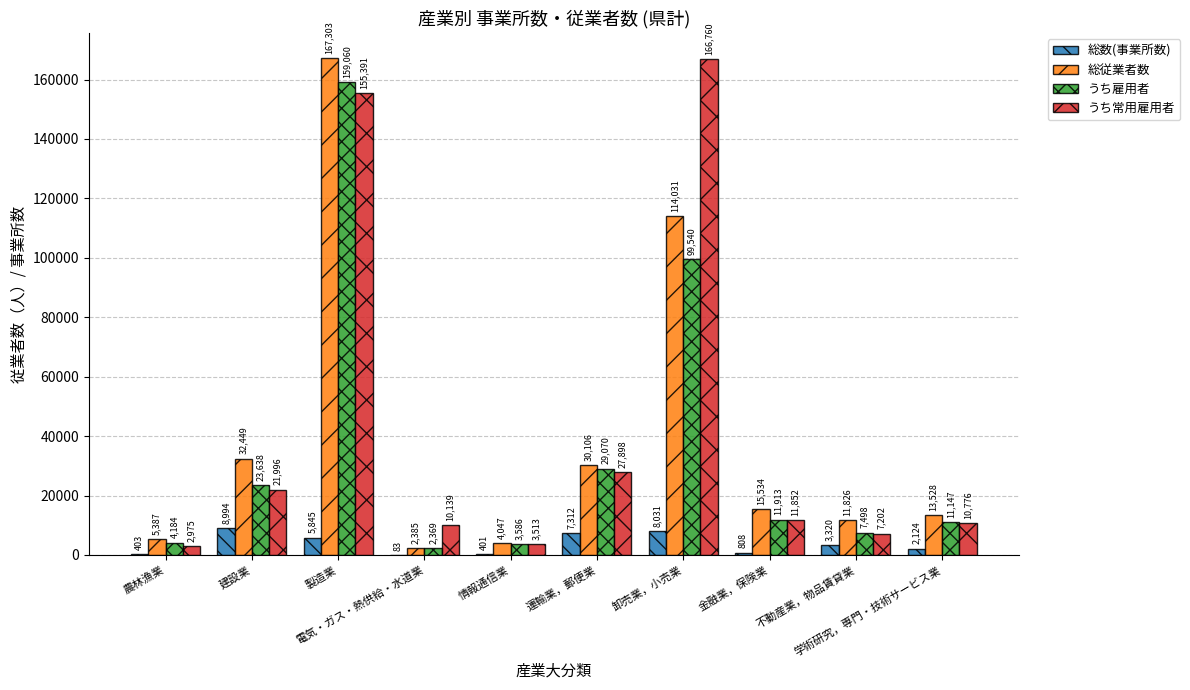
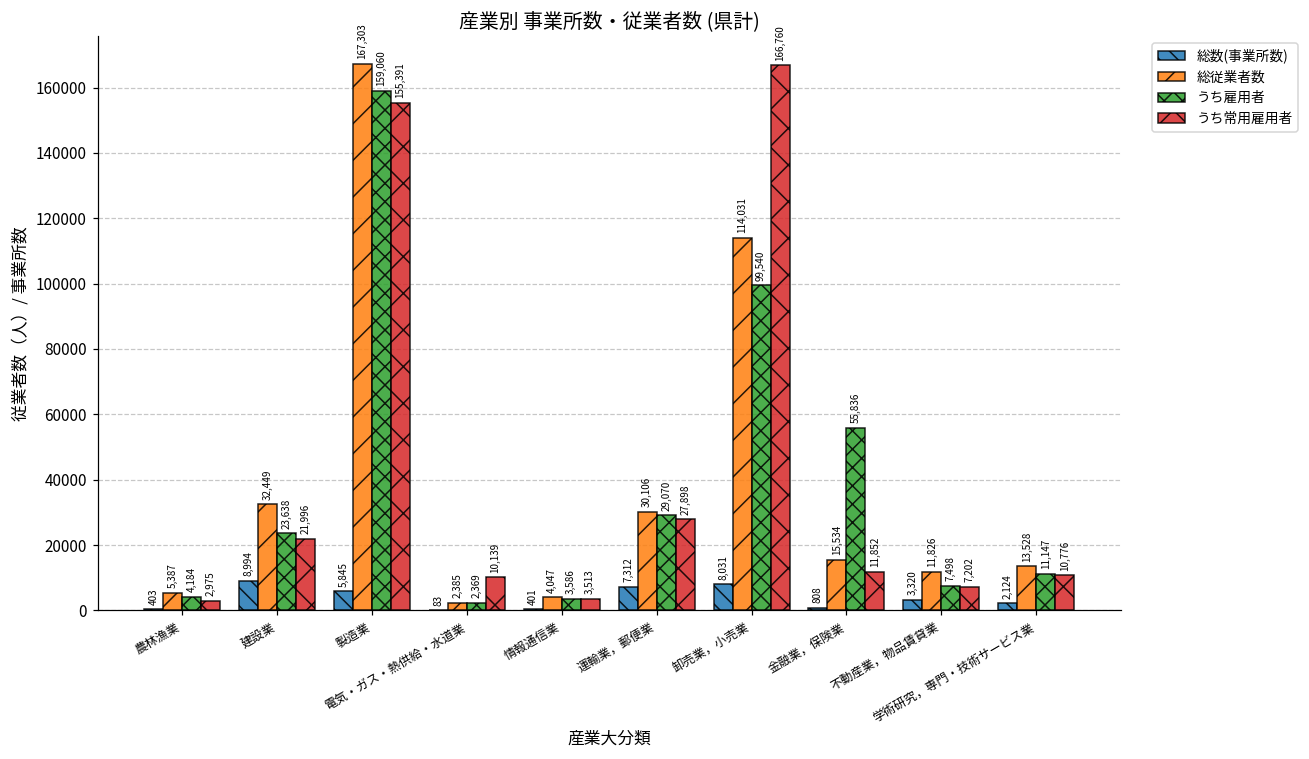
うち雇用者, 金融業，保険業: 11,913 -> 55,836
